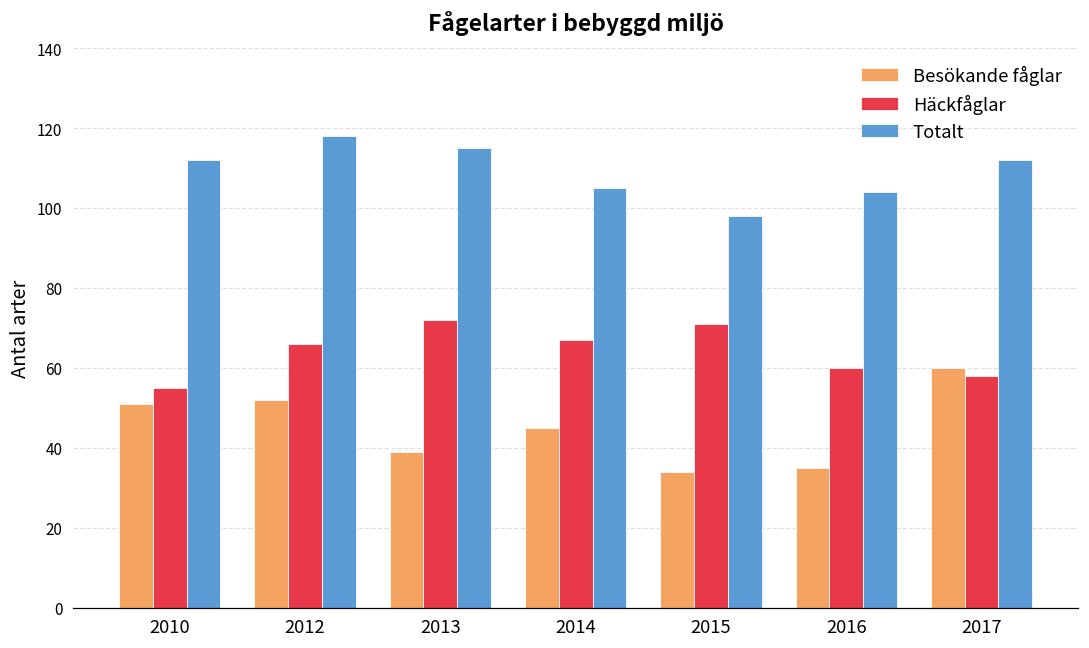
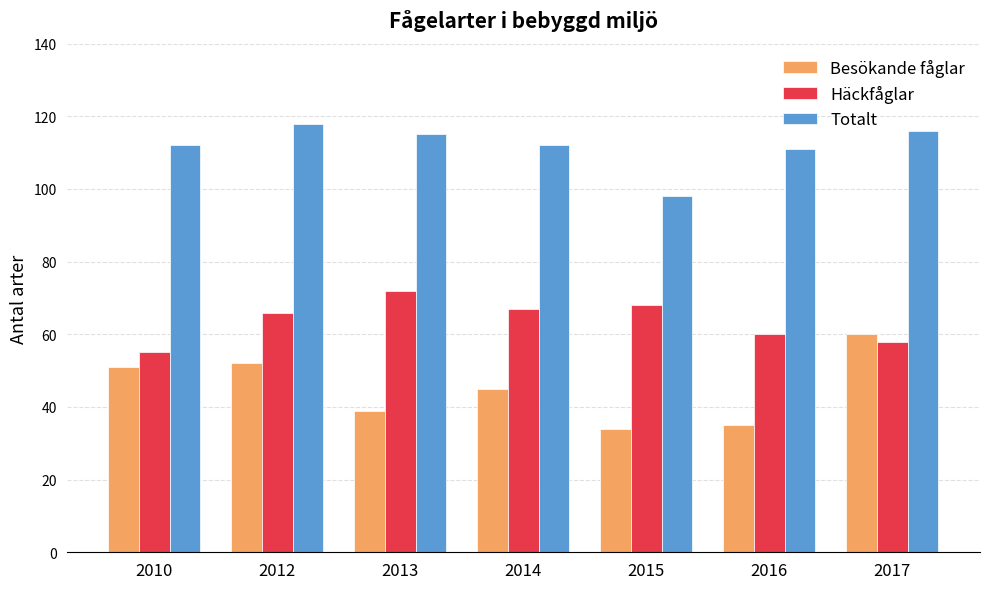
Totalt, 2014: 105 -> 112
Häckfåglar, 2015: 71 -> 68
Totalt, 2016: 104 -> 111
Totalt, 2017: 112 -> 116
